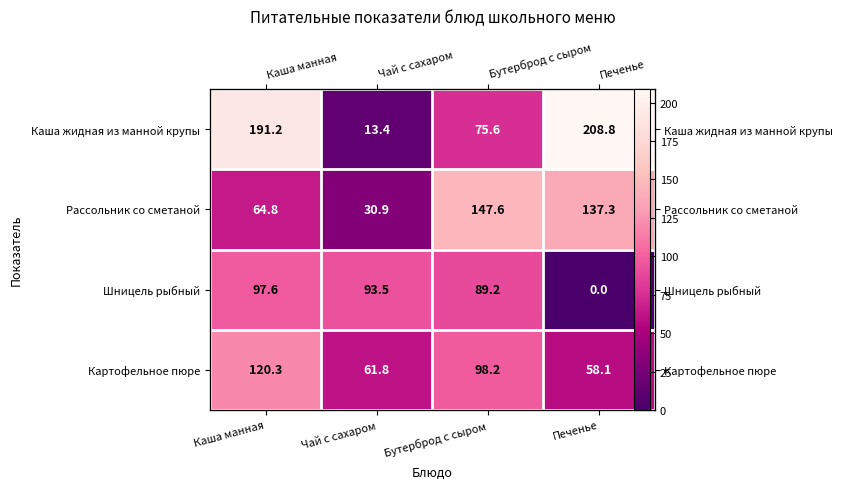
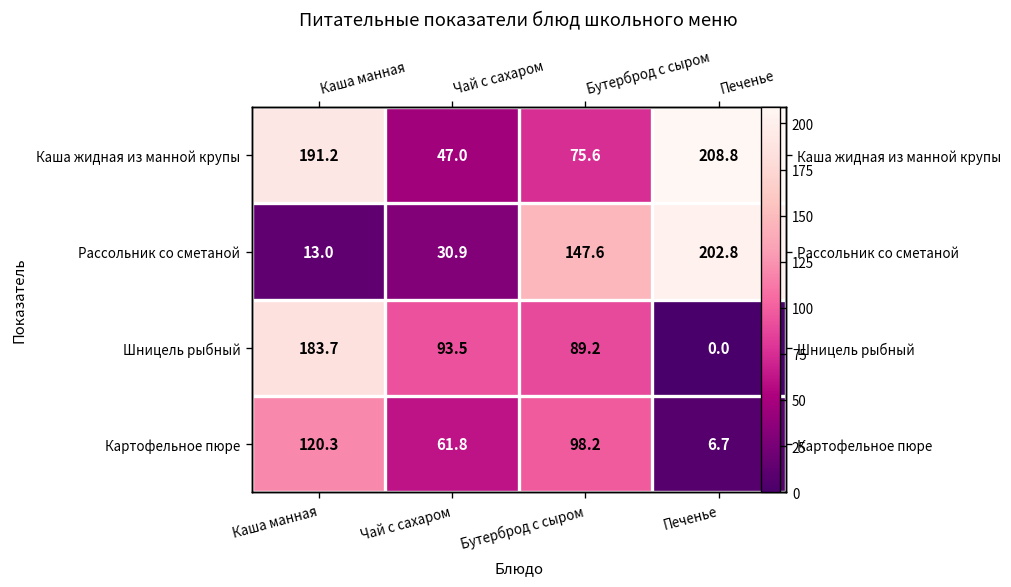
Каша жидная из манной крупы, Чай с сахаром: 13.4 -> 47.0
Рассольник со сметаной, Каша манная: 64.8 -> 13.0
Рассольник со сметаной, Печенье: 137.3 -> 202.8
Шницель рыбный, Каша манная: 97.6 -> 183.7
Картофельное пюре, Печенье: 58.1 -> 6.7
